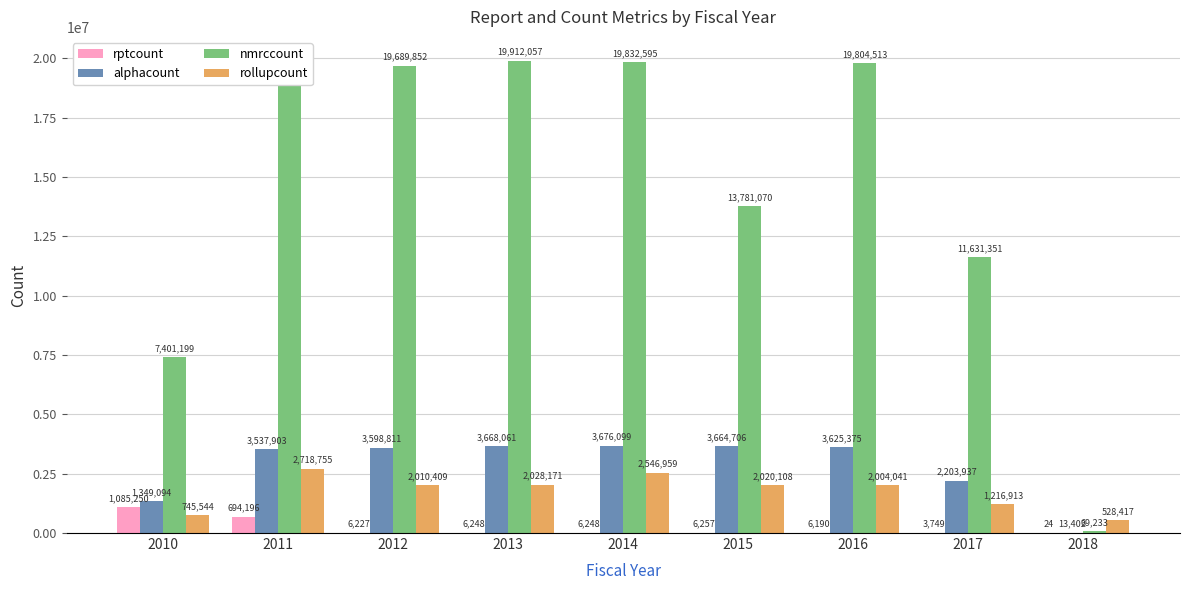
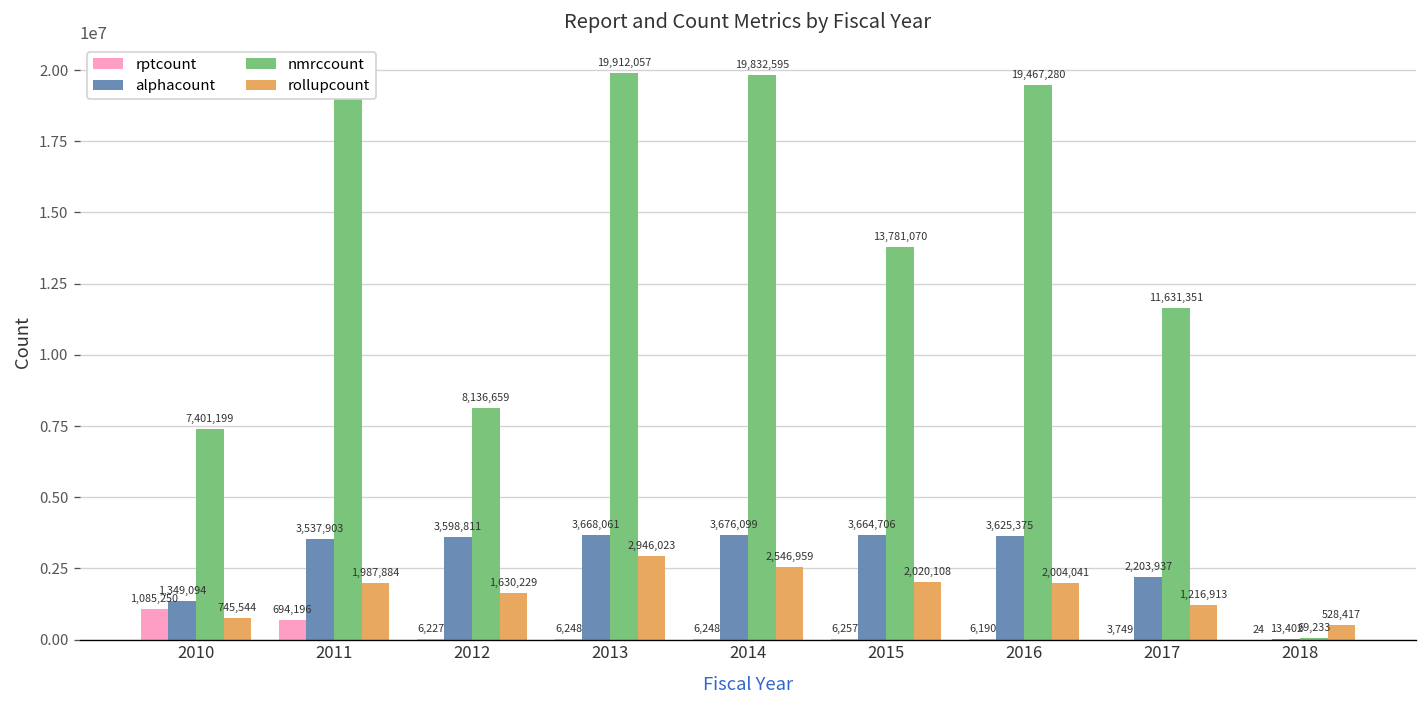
rollupcount, 2011: 2,718,755 -> 1,987,884
nmrccount, 2012: 19,689,852 -> 8,136,659
rollupcount, 2012: 2,010,409 -> 1,630,229
rollupcount, 2013: 2,028,171 -> 2,946,023
nmrccount, 2016: 19,804,513 -> 19,467,280
